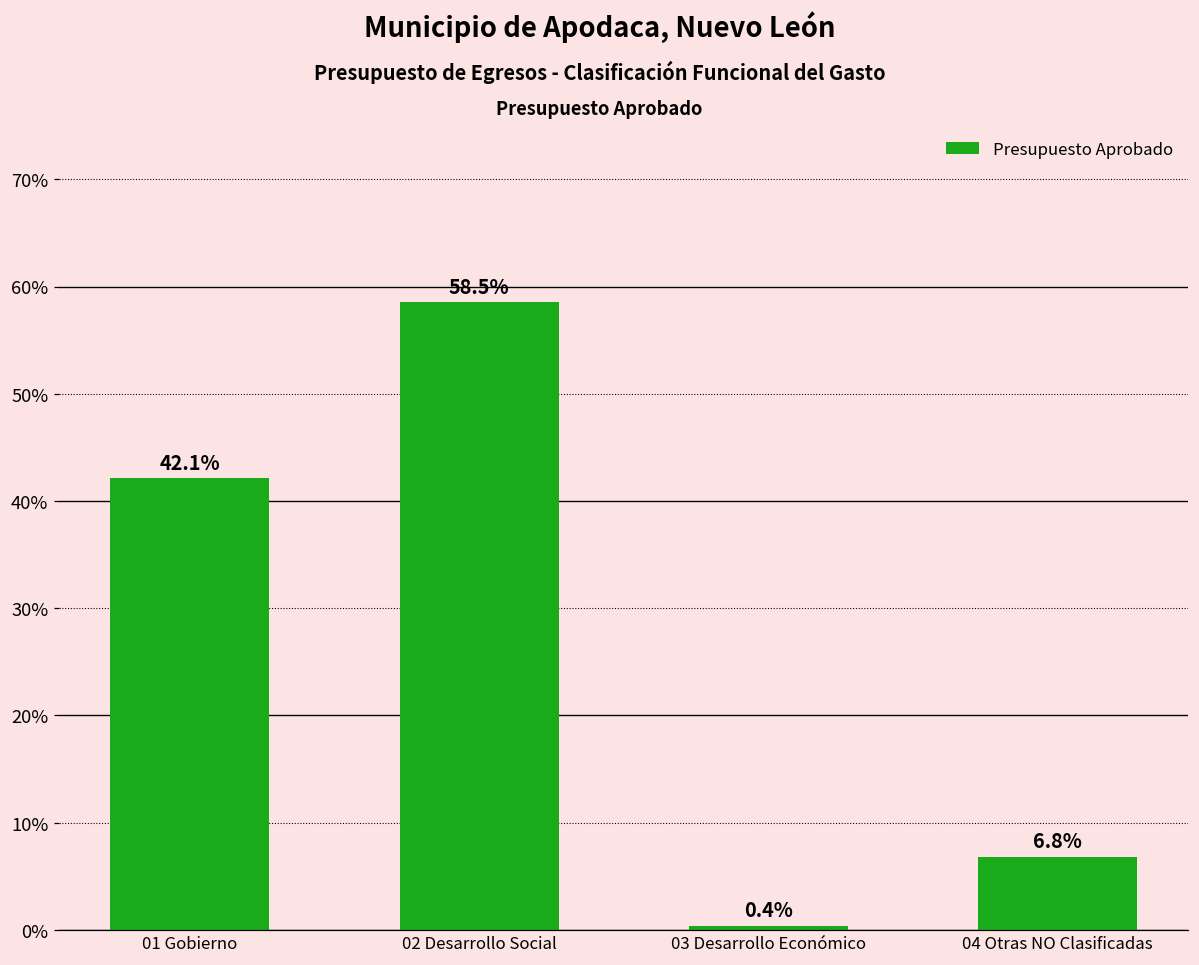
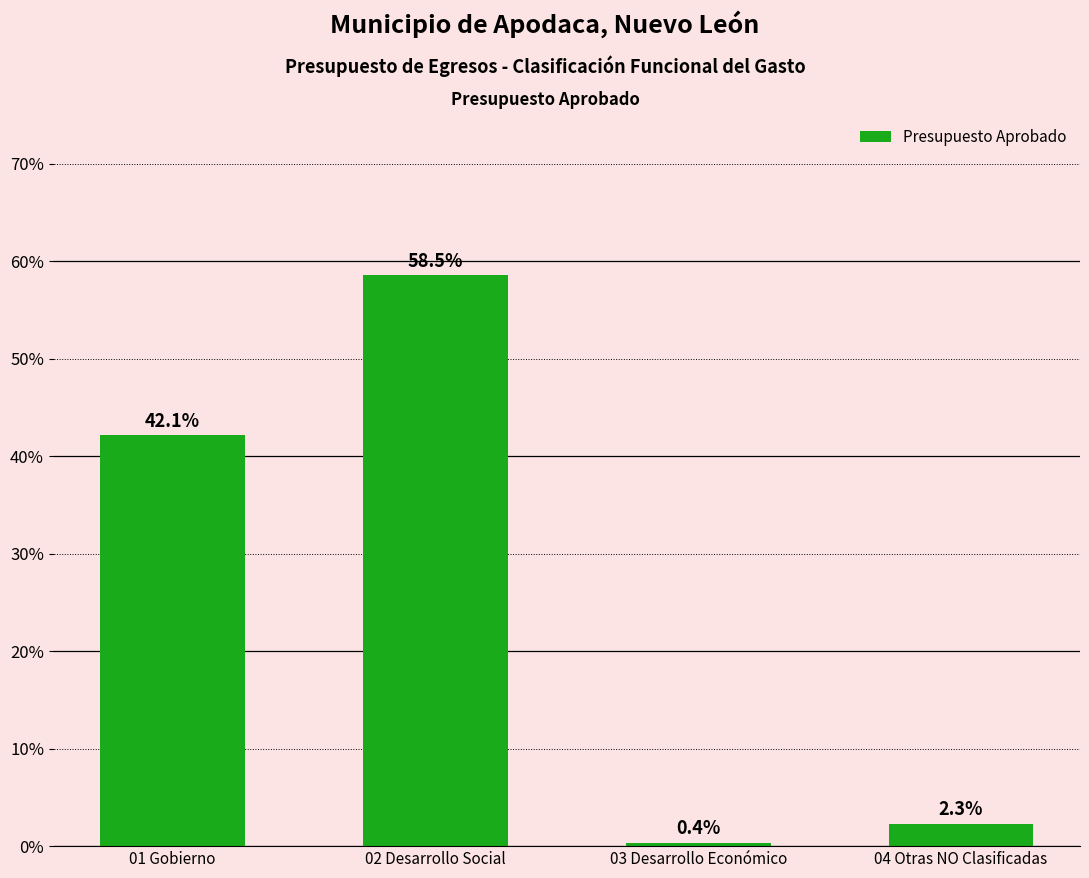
04 Otras NO Clasificadas: 6.8% -> 2.3%
